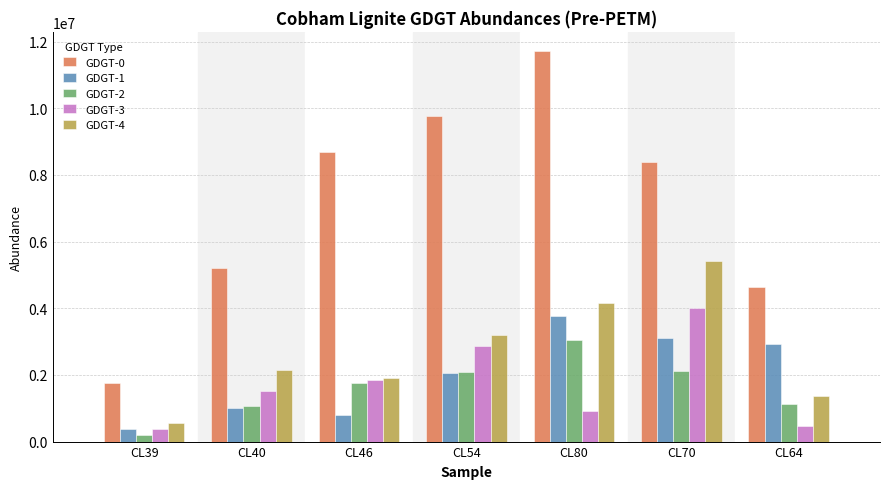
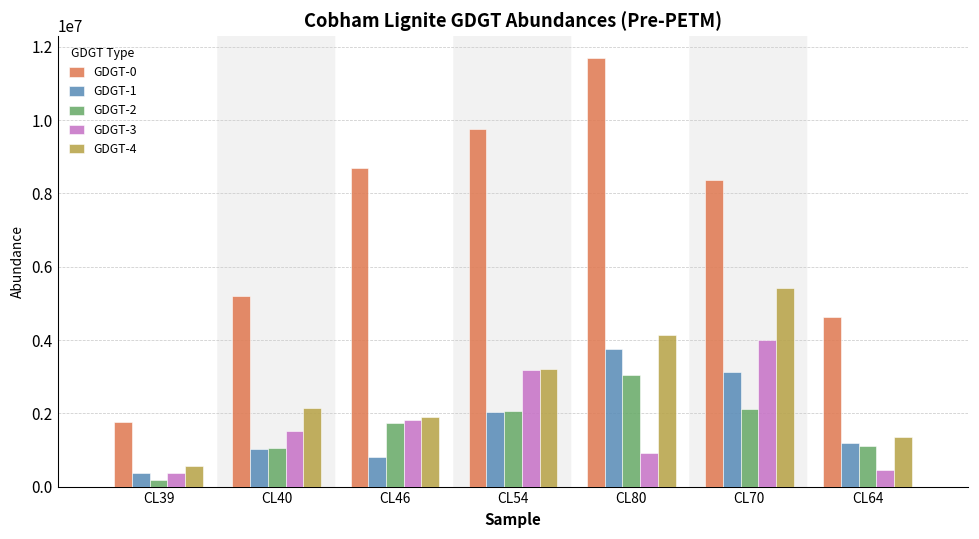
GDGT-3, CL54: 2900000 -> 3200000
GDGT-1, CL64: 2900000 -> 1200000
